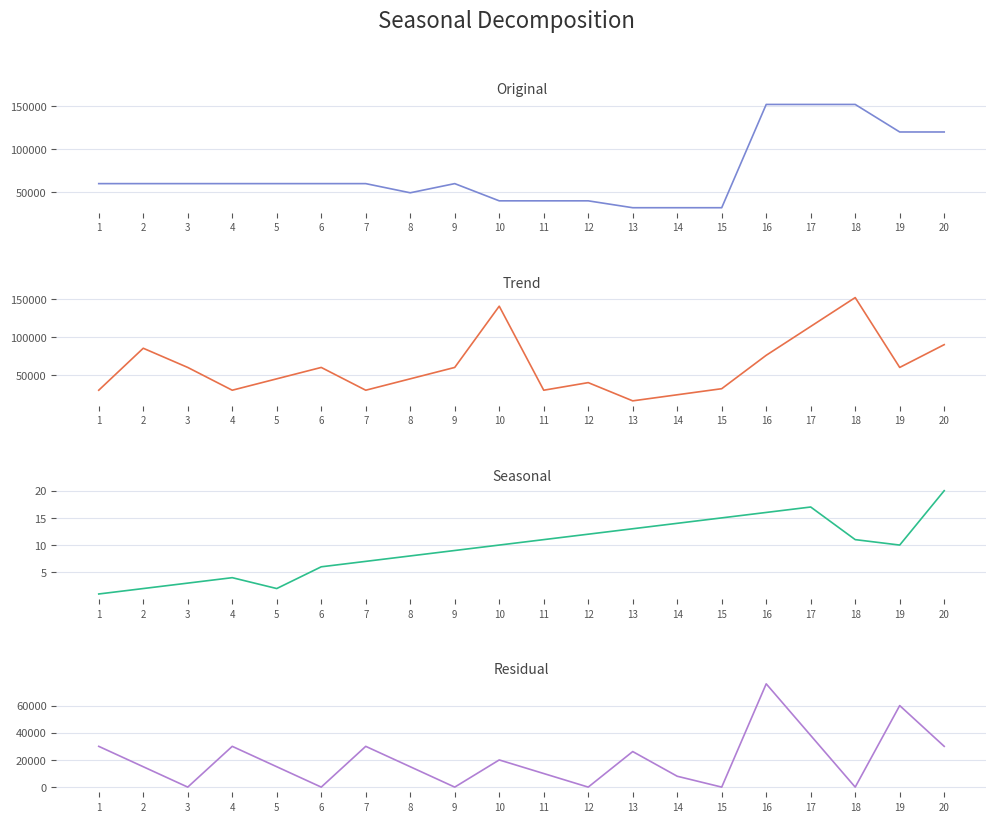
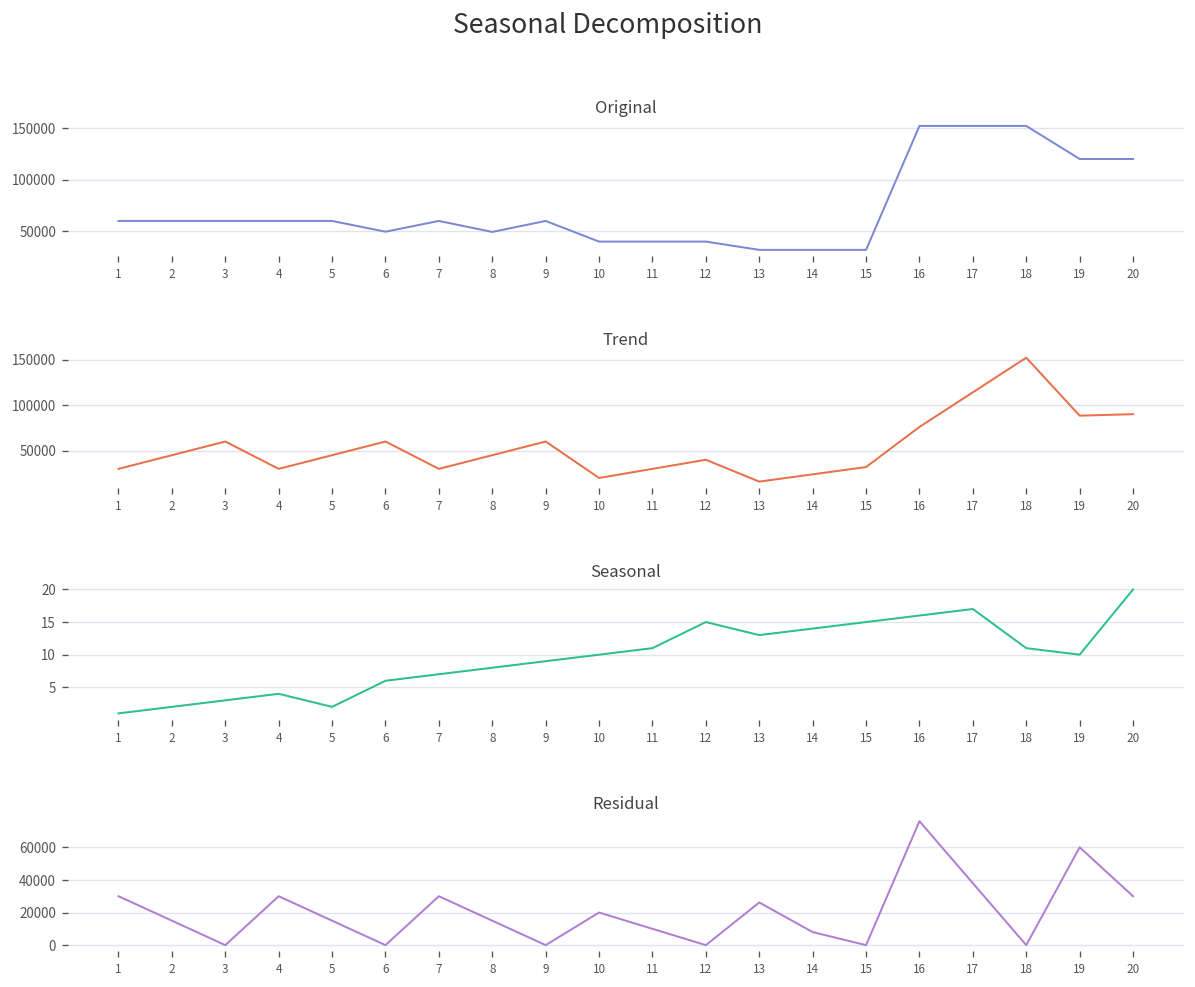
Original, 6: 60000 -> 50000
Trend, 2: 90000 -> 50000
Trend, 10: 140000 -> 20000
Trend, 19: 60000 -> 90000
Seasonal, 12: 12 -> 15
